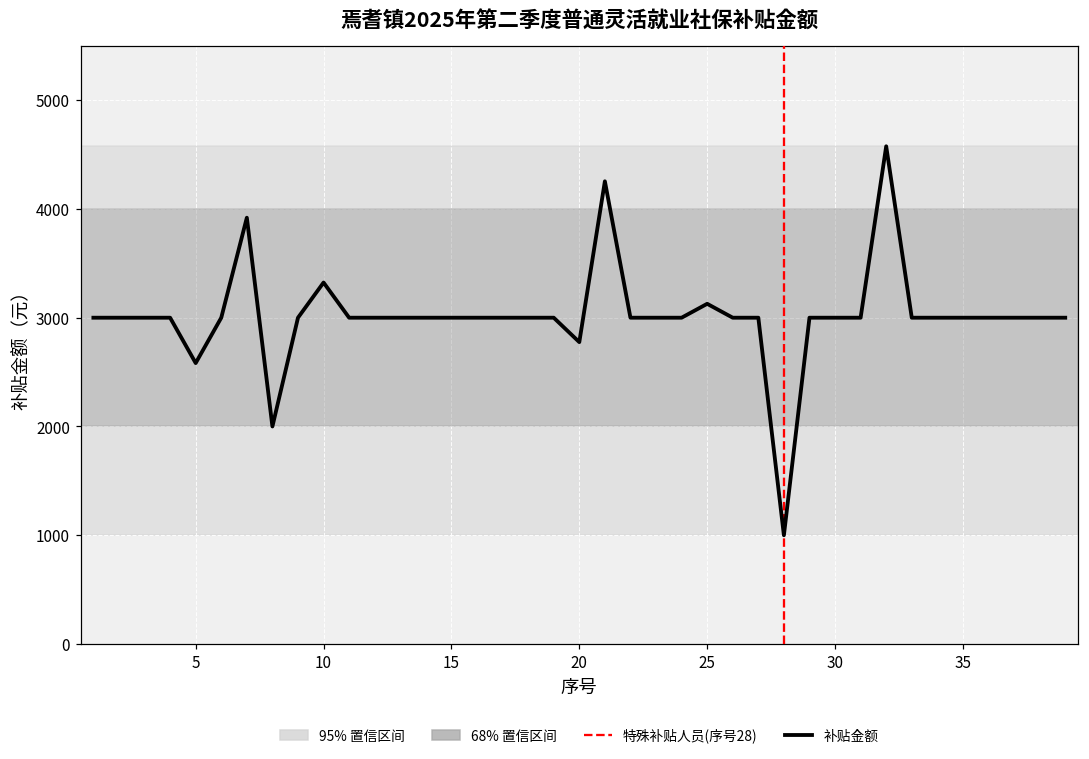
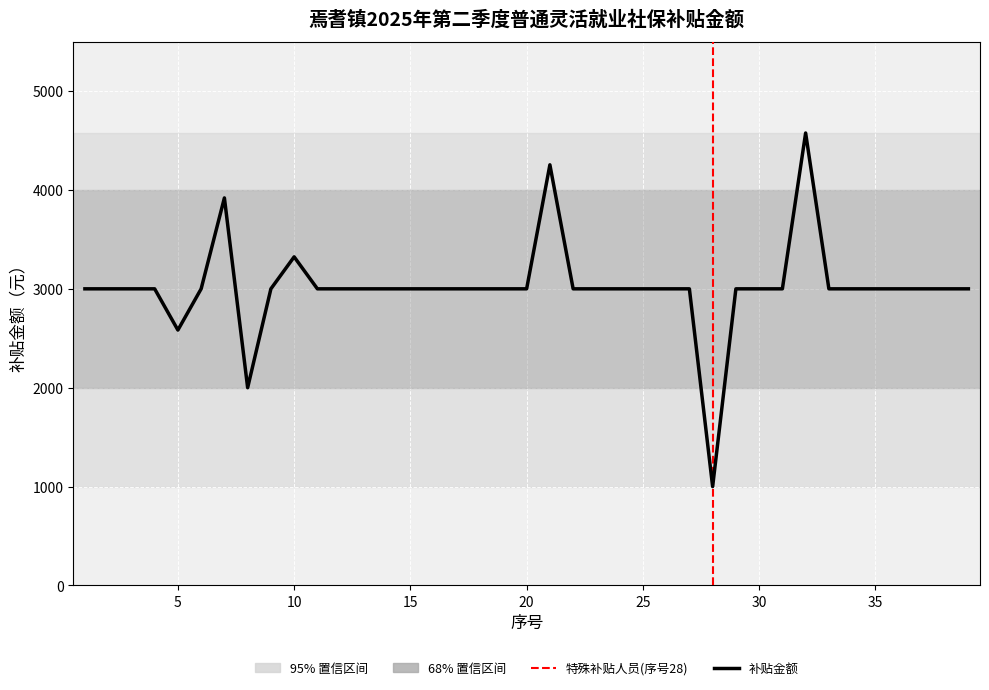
20: 2800 -> 3000
25: 3100 -> 3000
